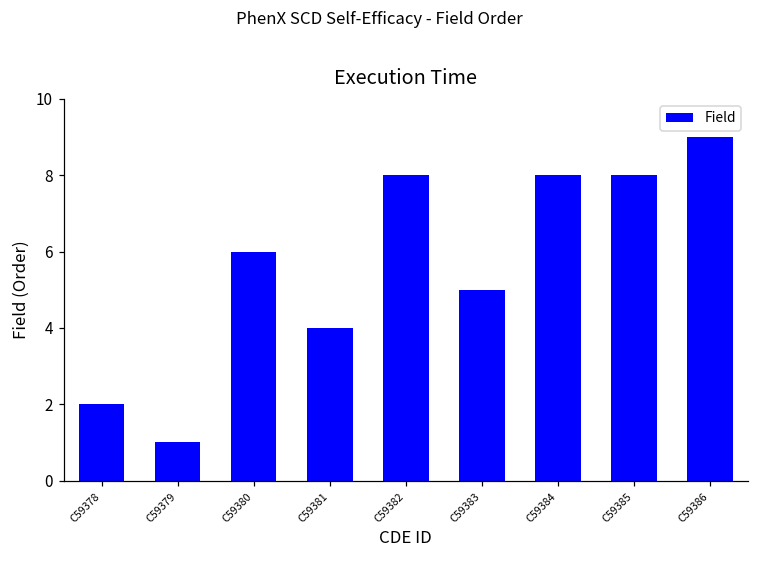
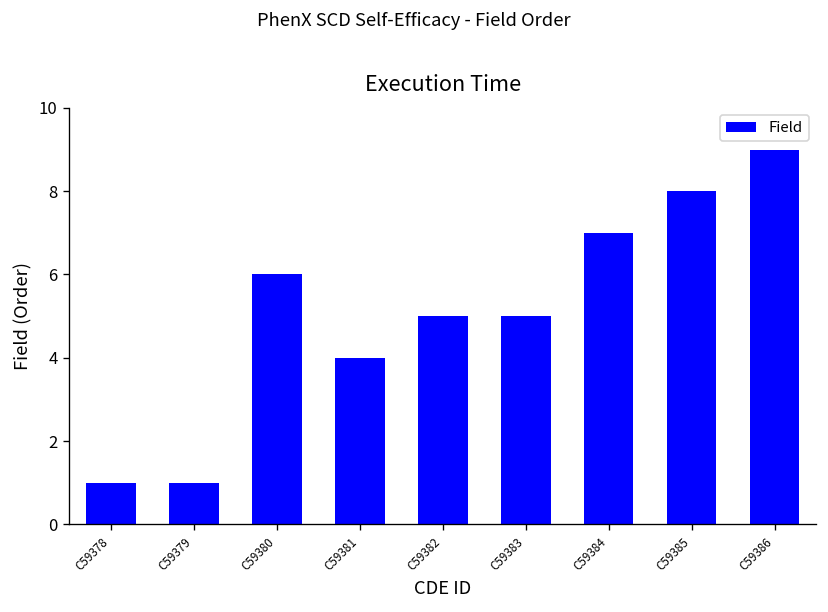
C59378: 2 -> 1
C59382: 8 -> 5
C59384: 8 -> 7
